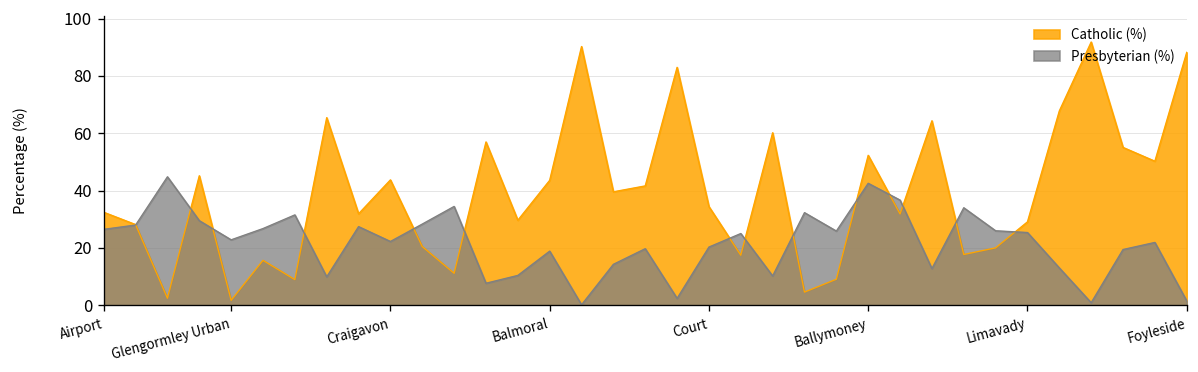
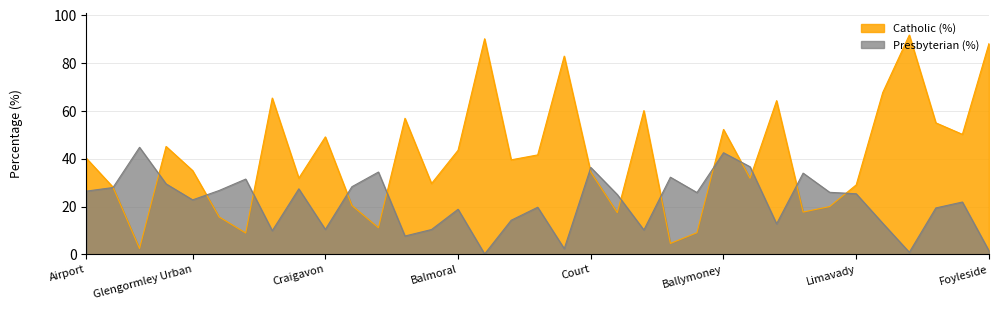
Catholic (%), Airport: 32 -> 40
Catholic (%), Glengormley Urban: 2 -> 35
Catholic (%), Craigavon: 44 -> 49
Presbyterian (%), Craigavon: 22 -> 10
Presbyterian (%), Court: 20 -> 36
